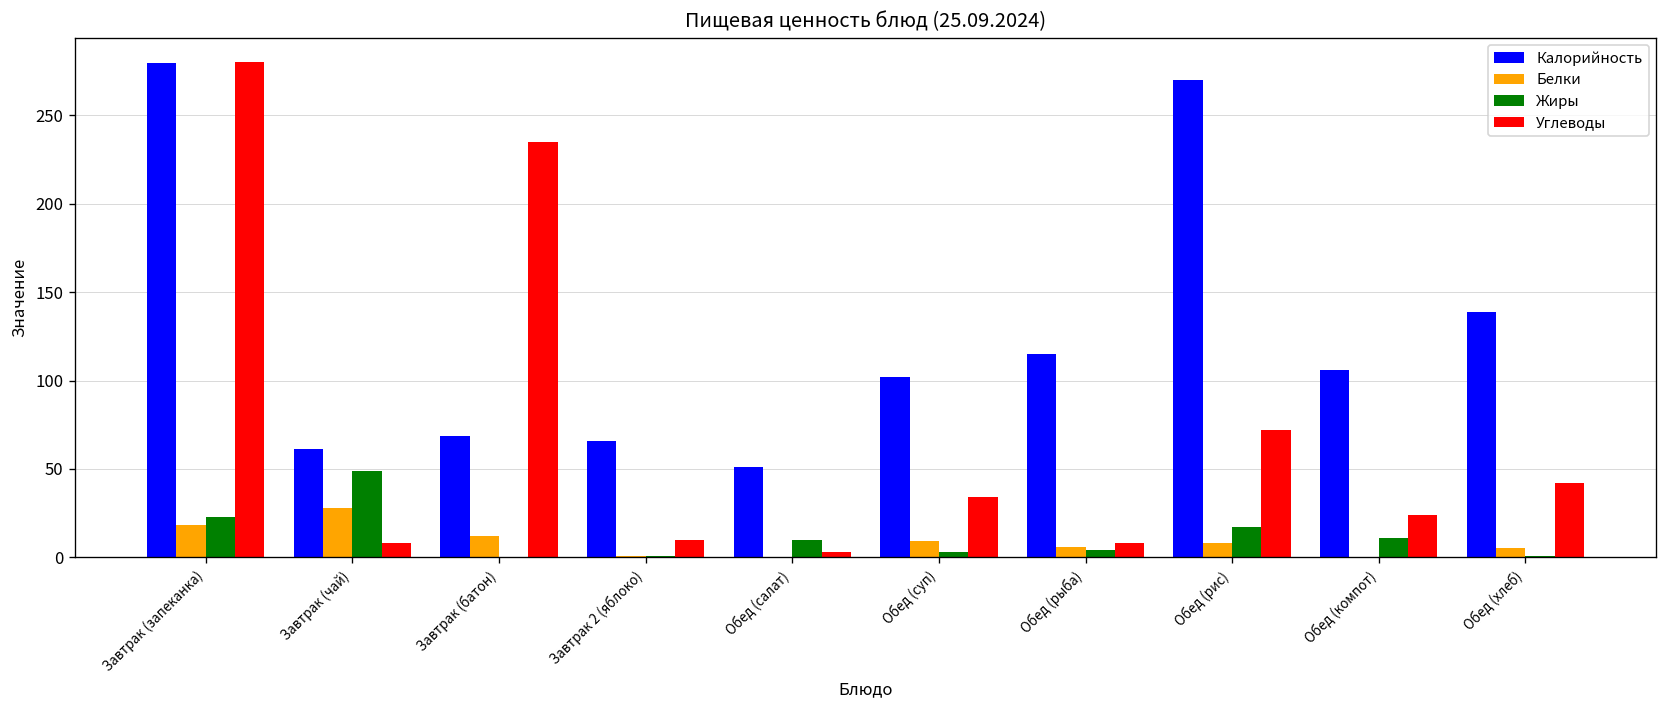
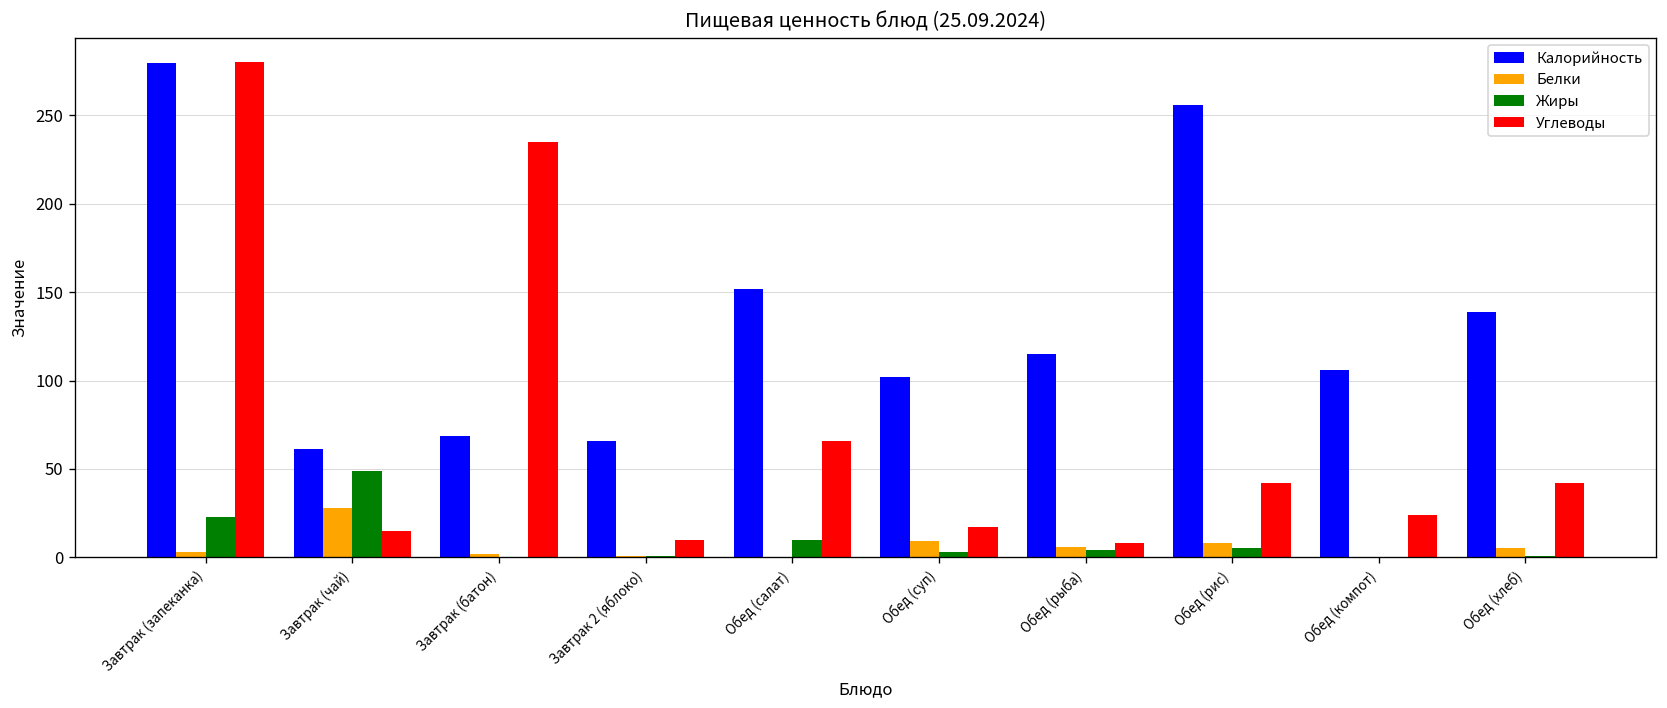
Белки, Завтрак (запеканка): 18 -> 3
Углеводы, Завтрак (чай): 8 -> 15
Белки, Завтрак (батон): 12 -> 2
Калорийность, Обед (салат): 51 -> 152
Углеводы, Обед (салат): 3 -> 66
Углеводы, Обед (суп): 34 -> 17
Калорийность, Обед (рис): 270 -> 256
Жиры, Обед (рис): 17 -> 5
Углеводы, Обед (рис): 72 -> 42
Жиры, Обед (компот): 11 -> 0
